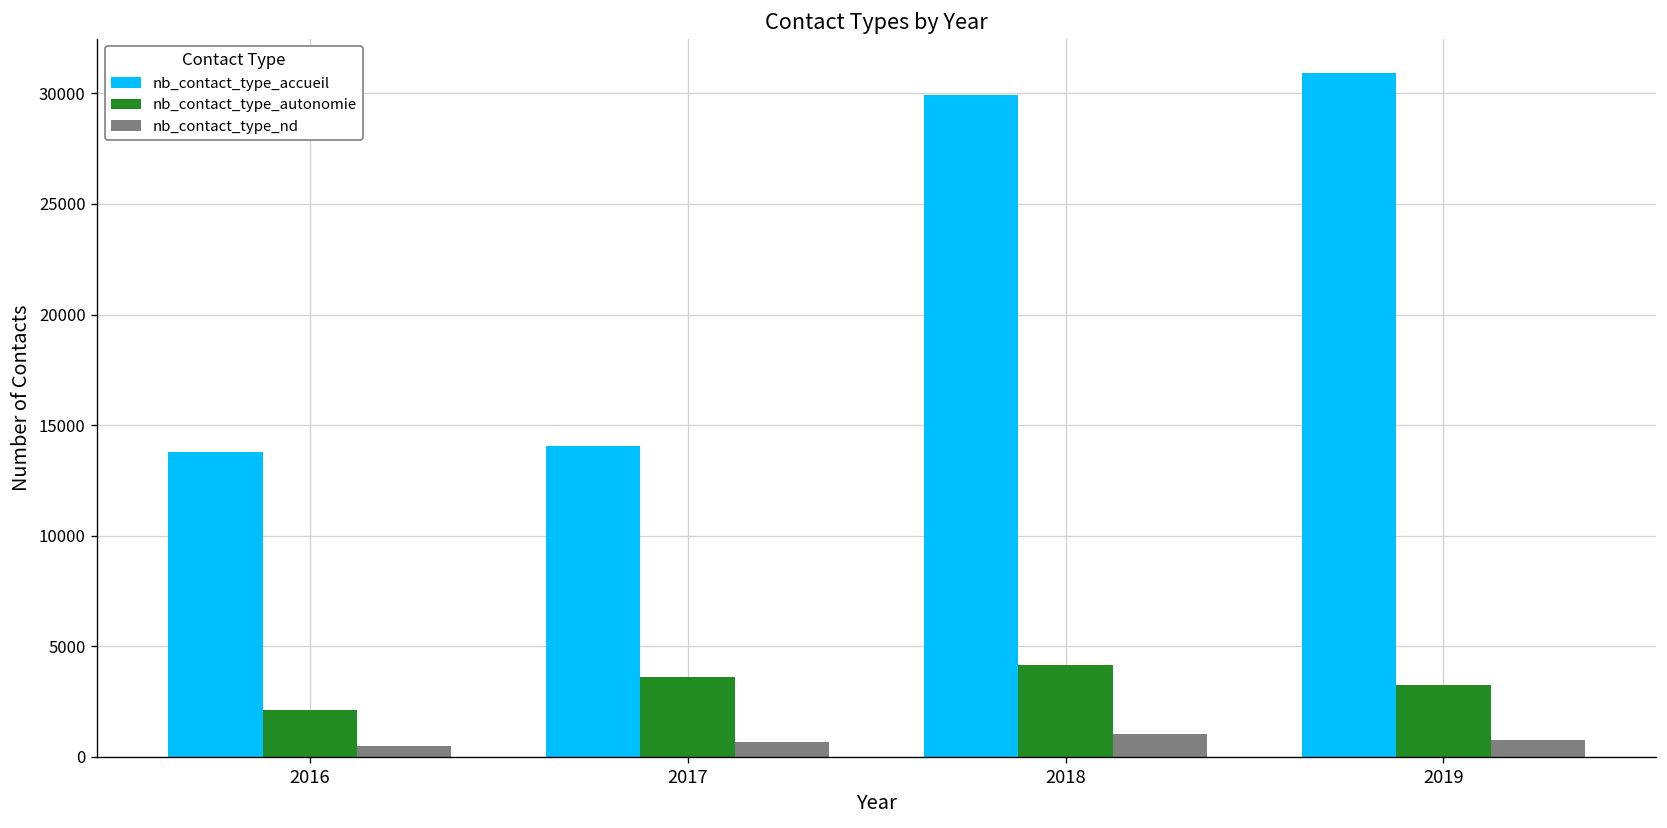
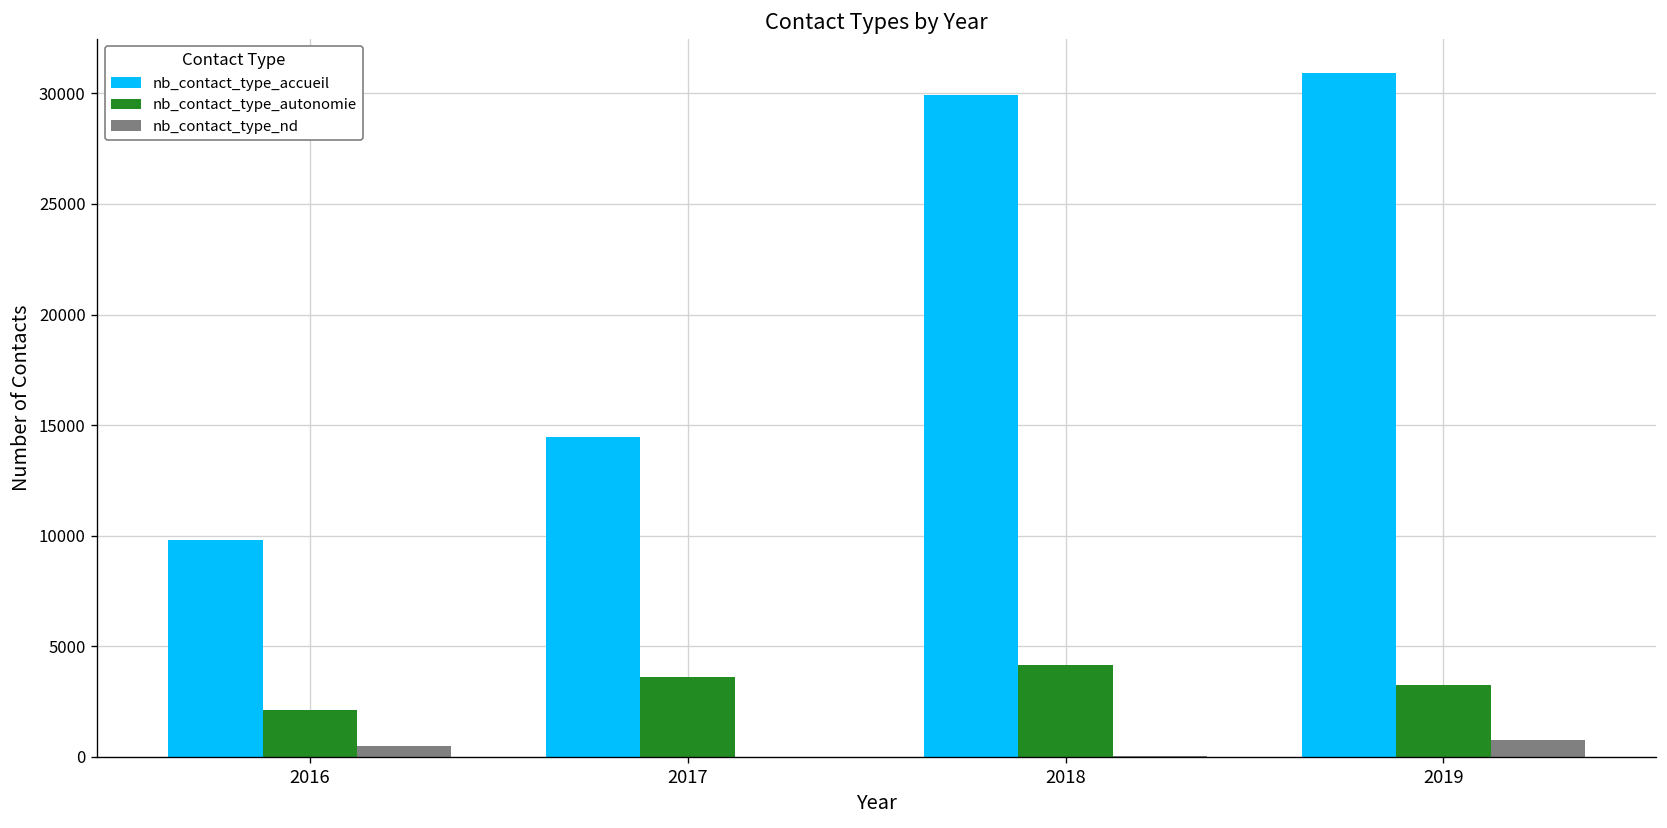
nb_contact_type_accueil, 2016: 13800 -> 9800
nb_contact_type_accueil, 2017: 14000 -> 14500
nb_contact_type_nd, 2017: 700 -> 0
nb_contact_type_nd, 2018: 1000 -> 0
